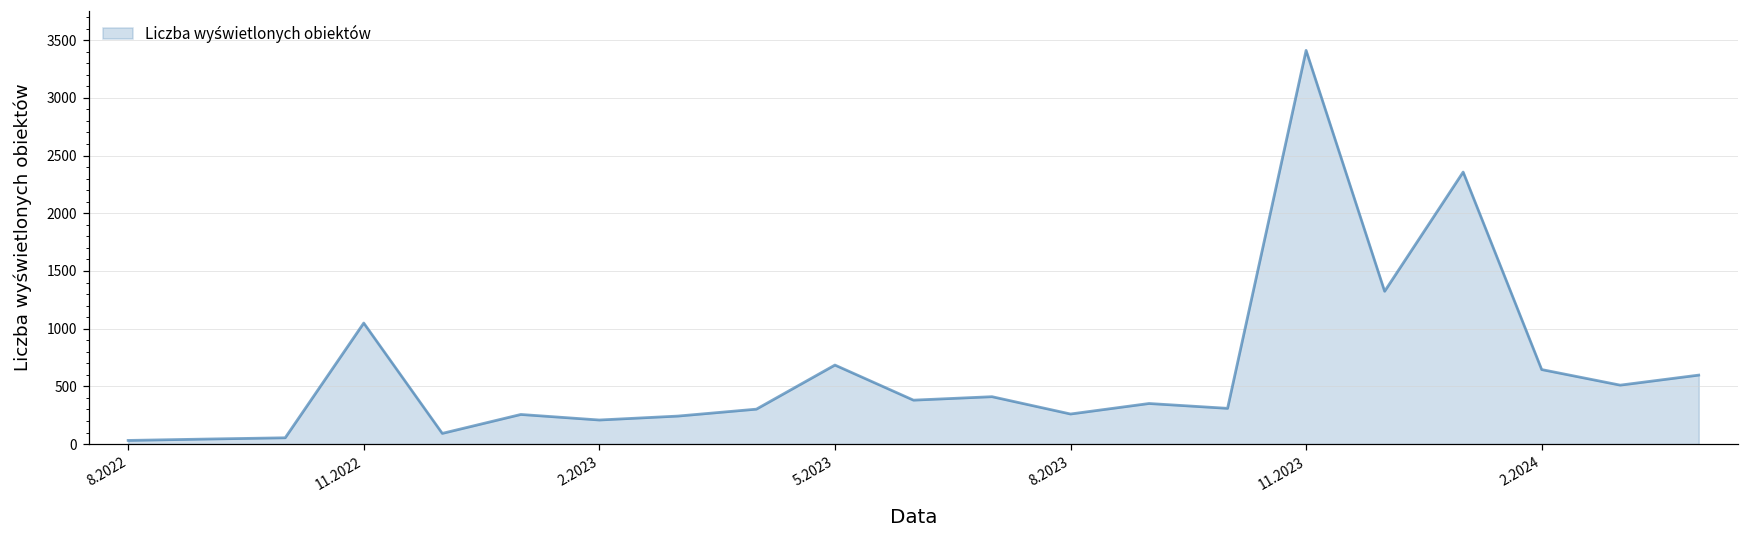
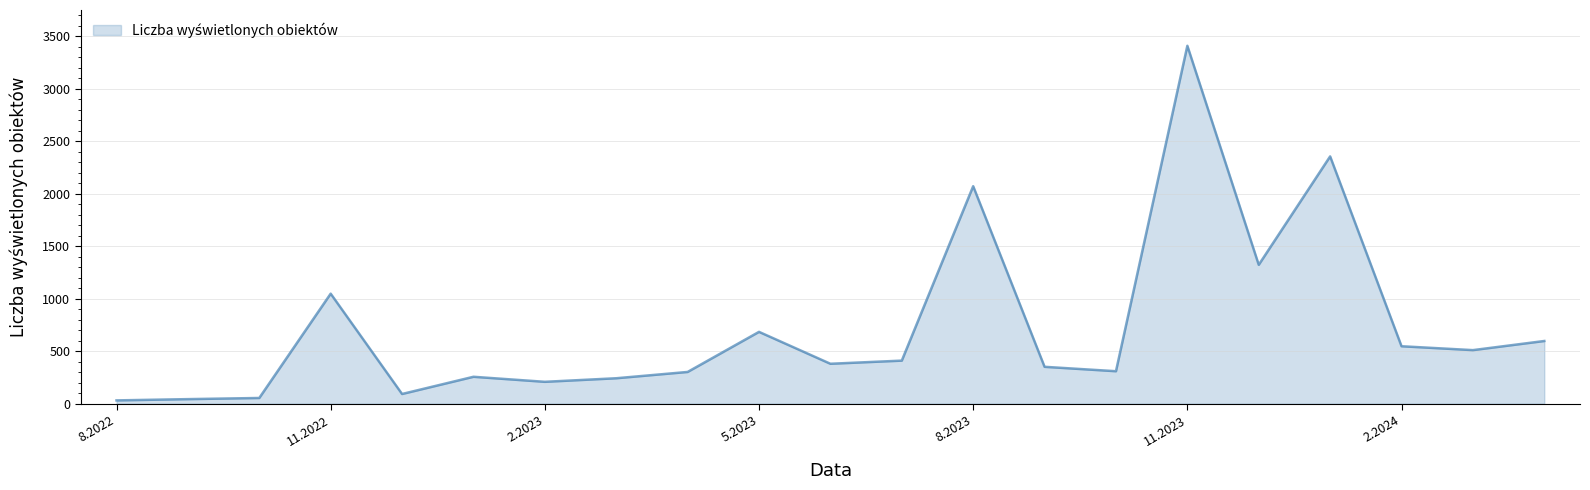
8.2023: 260 -> 2070
2.2024: 650 -> 550
